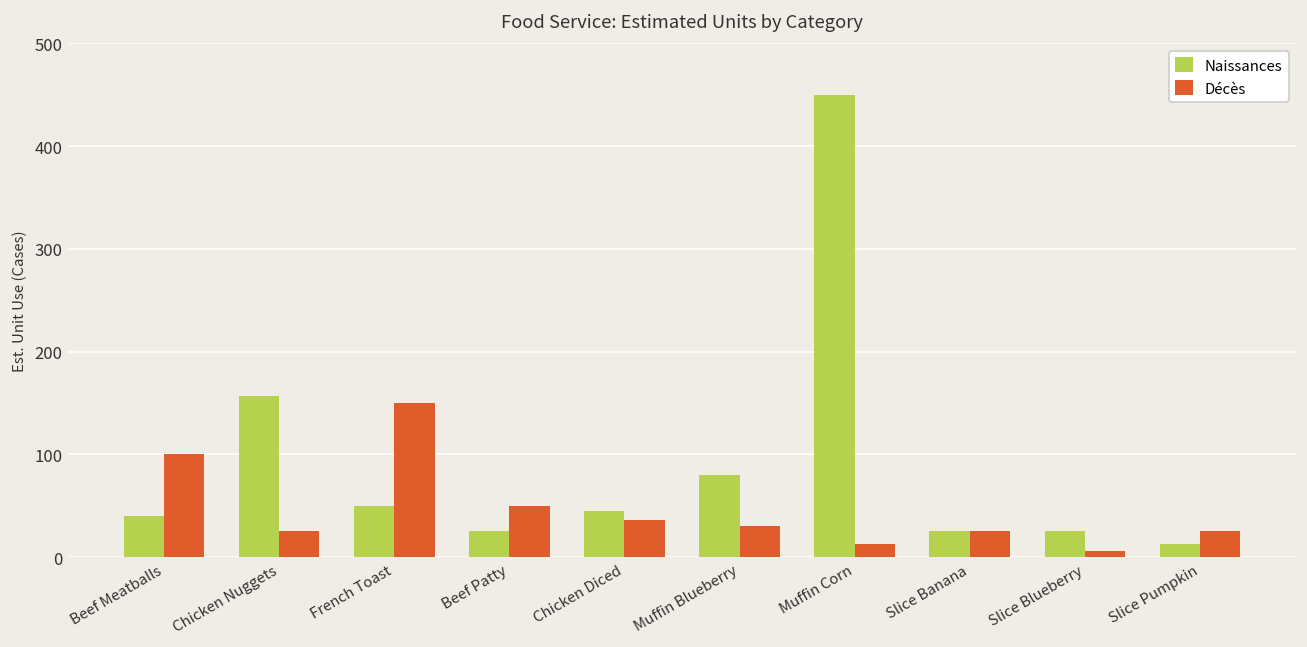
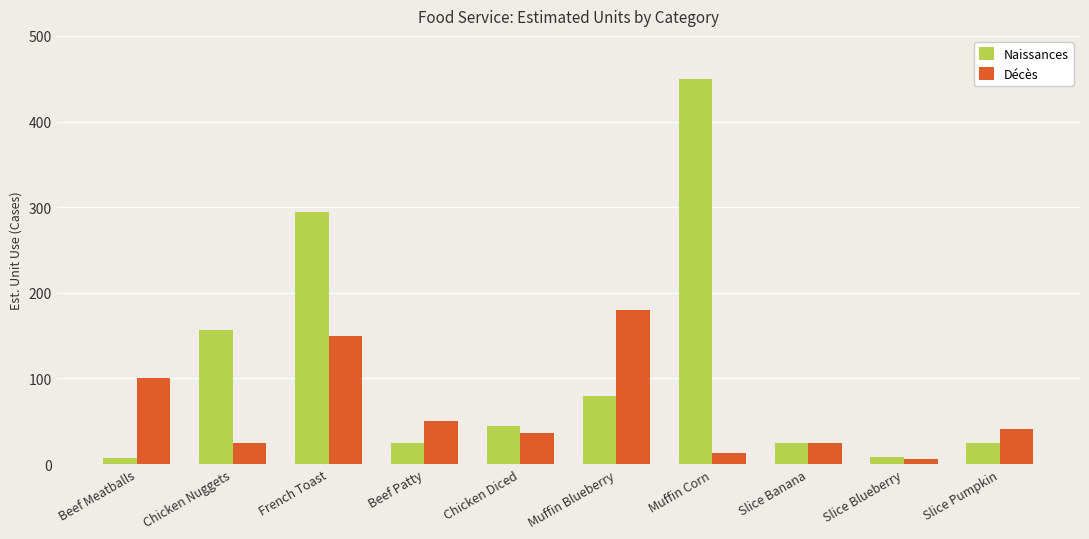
Naissances, Beef Meatballs: 40 -> 10
Naissances, French Toast: 50 -> 290
Décès, Muffin Blueberry: 30 -> 180
Naissances, Slice Blueberry: 30 -> 10
Naissances, Slice Pumpkin: 10 -> 30
Décès, Slice Pumpkin: 30 -> 40
